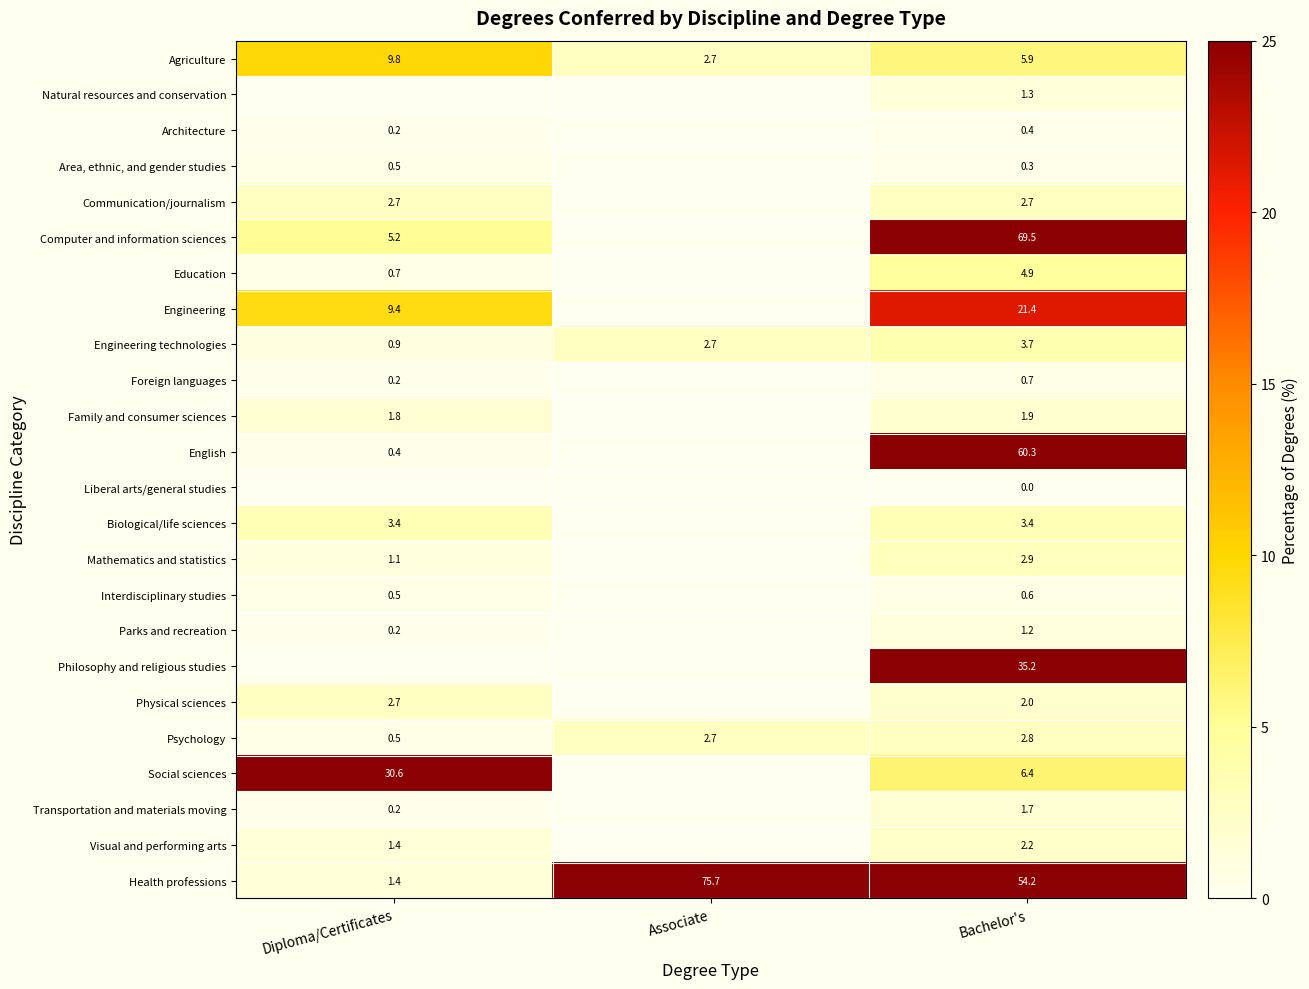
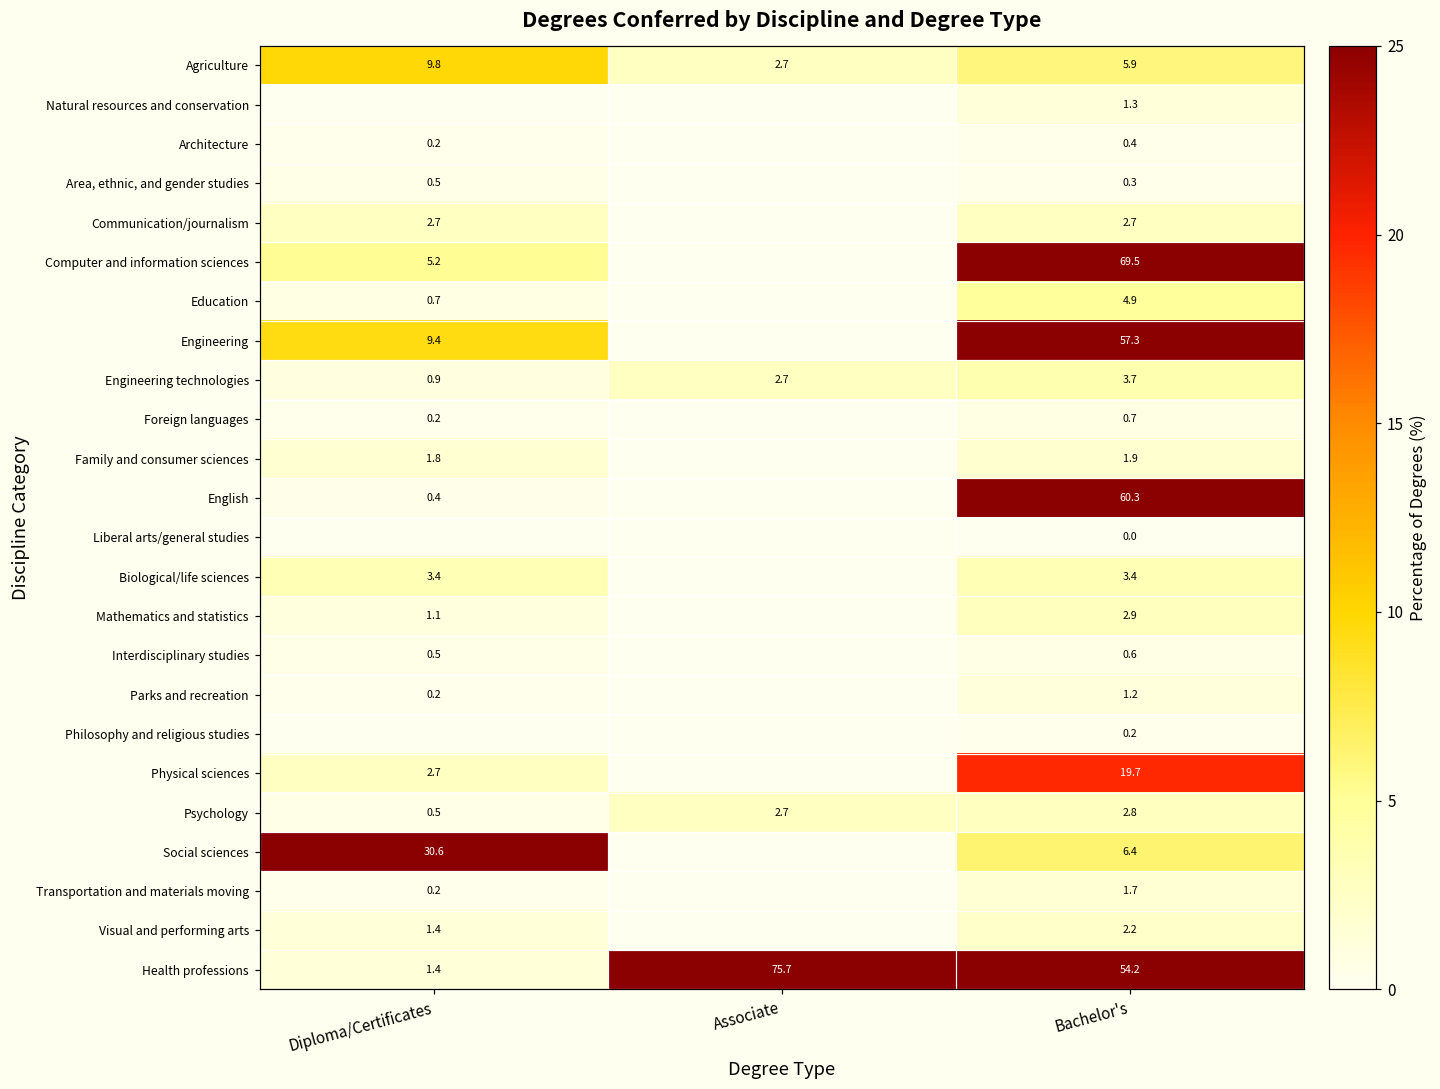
Engineering, Bachelor's: 21.4 -> 57.3
Philosophy and religious studies, Bachelor's: 35.2 -> 0.2
Physical sciences, Bachelor's: 2.0 -> 19.7
